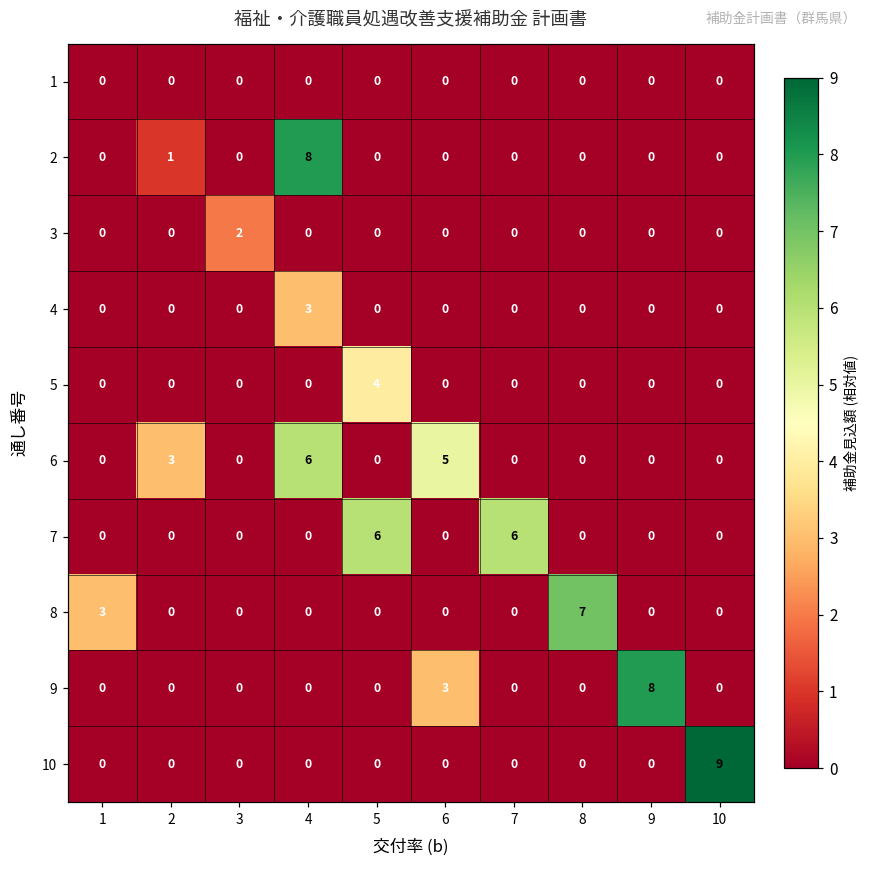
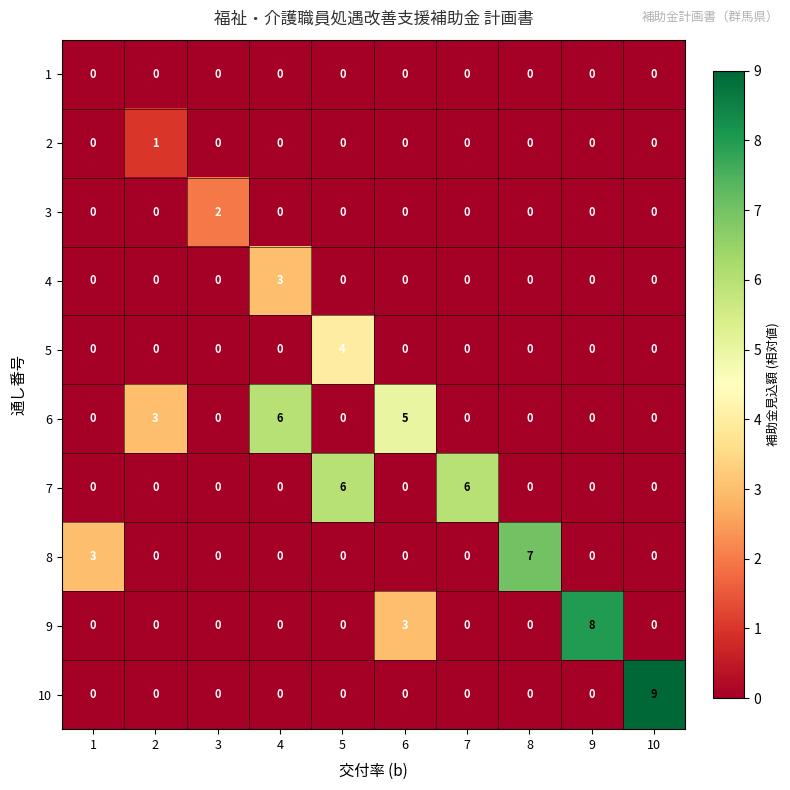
2, 4: 8 -> 0
